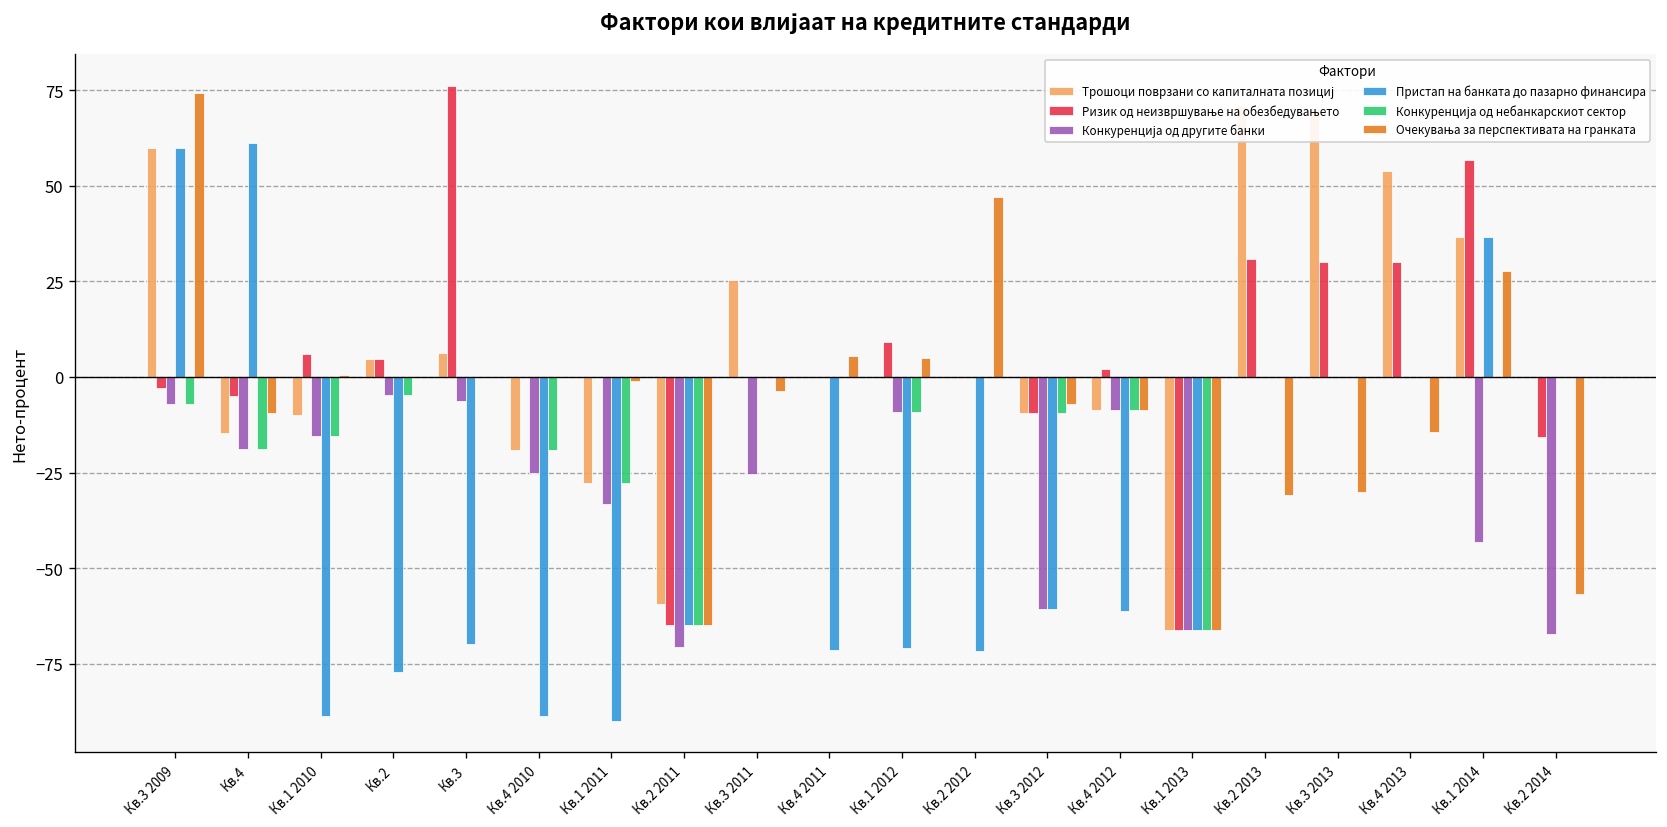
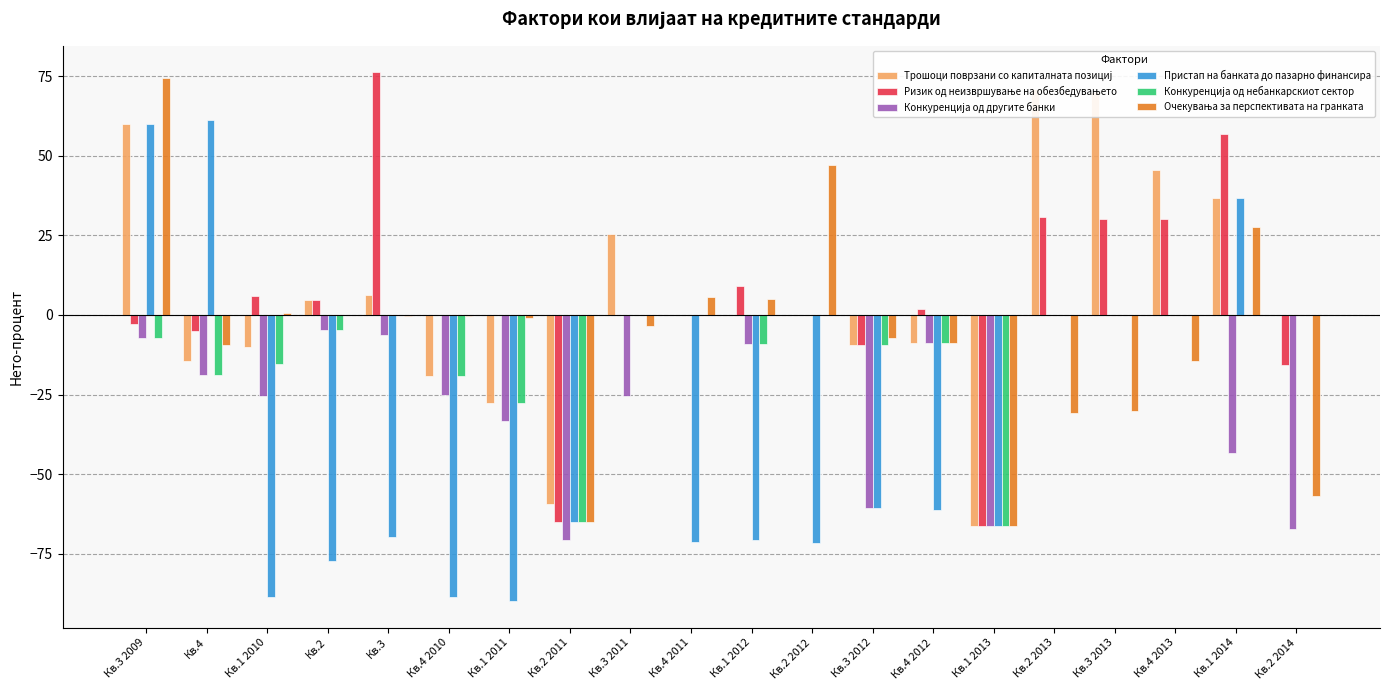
Конкуренција од другите банки, Кв.1 2010: -15 -> -25
Трошоци поврзани со капиталната позициј, Кв.4 2013: 54 -> 46
